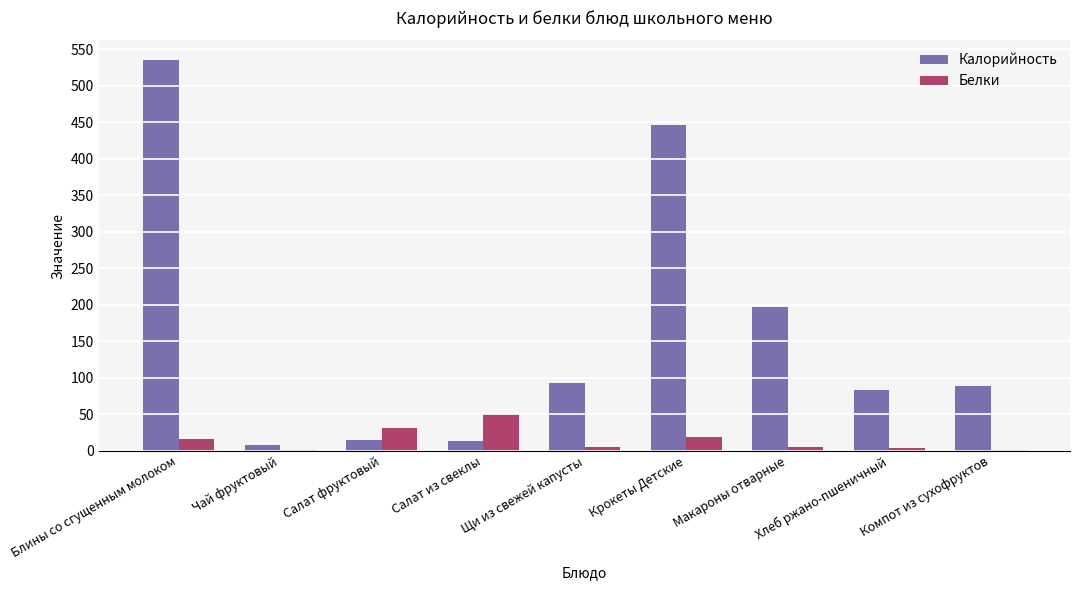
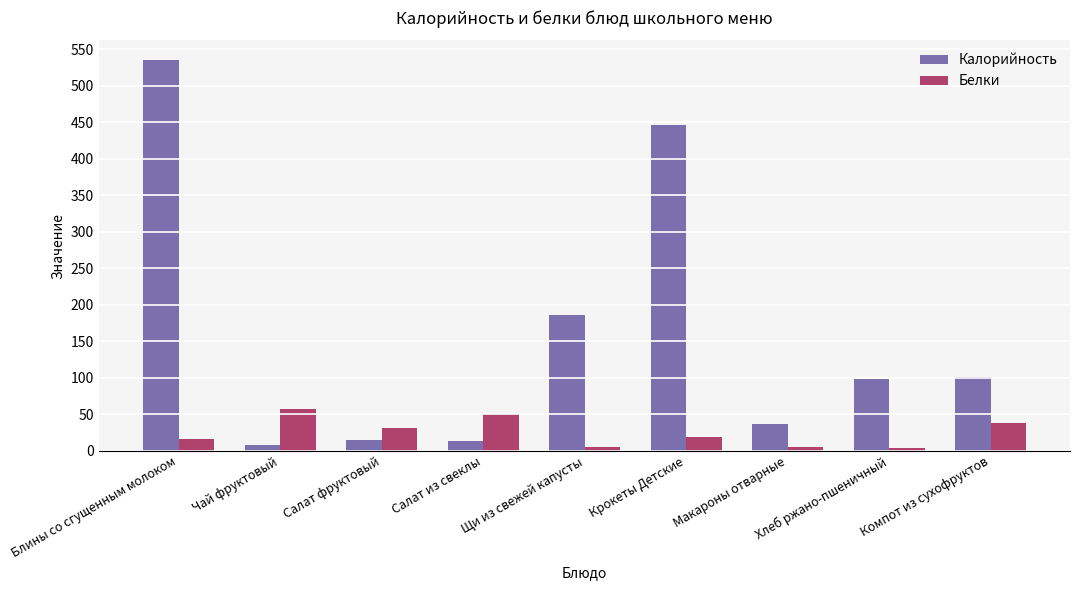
Белки, Чай фруктовый: 0 -> 60
Калорийность, Щи из свежей капусты: 90 -> 190
Калорийность, Макароны отварные: 200 -> 40
Калорийность, Хлеб ржано-пшеничный: 80 -> 100
Калорийность, Компот из сухофруктов: 90 -> 100
Белки, Компот из сухофруктов: 0 -> 40
